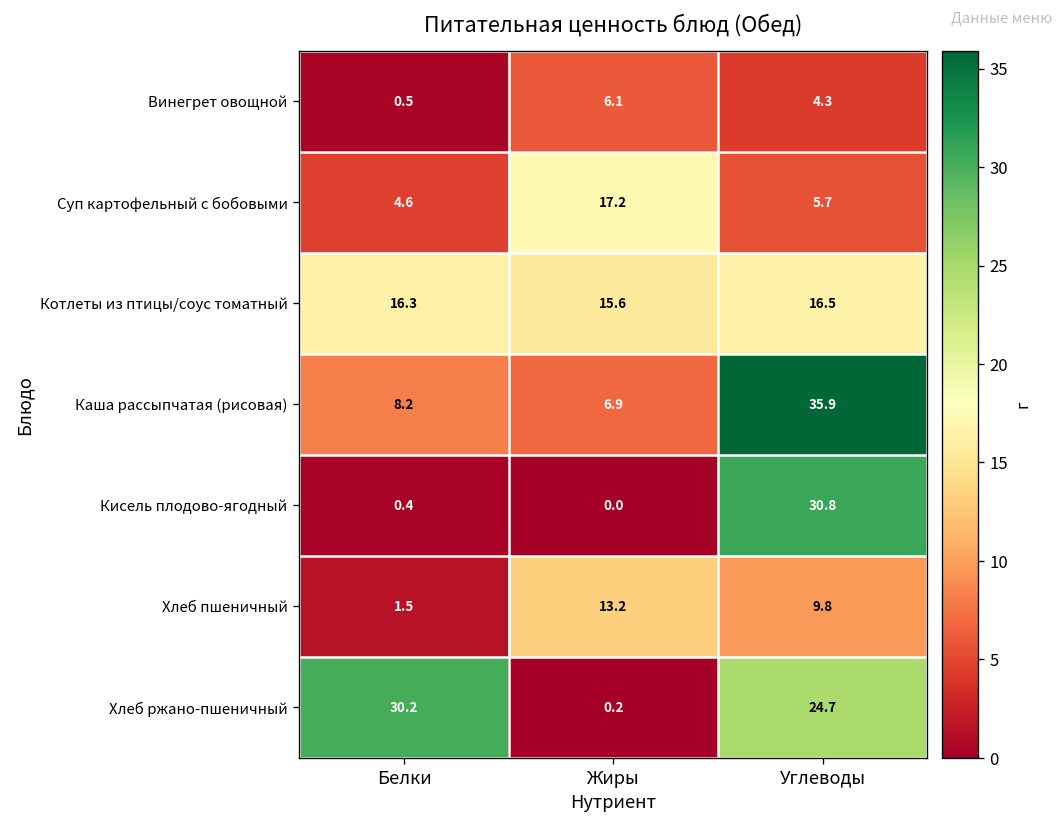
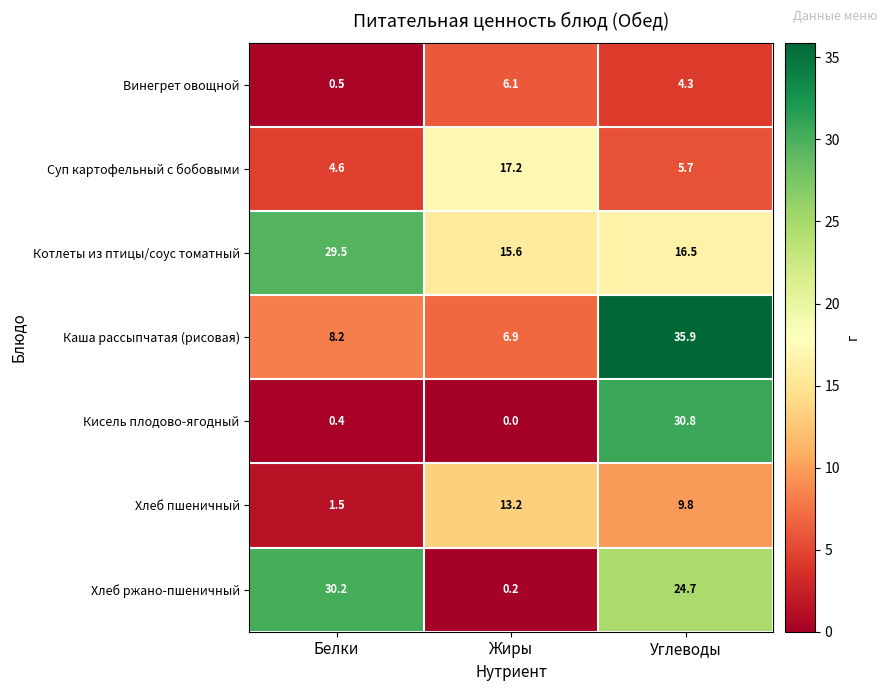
Котлеты из птицы/соус томатный, Белки: 16.3 -> 29.5
